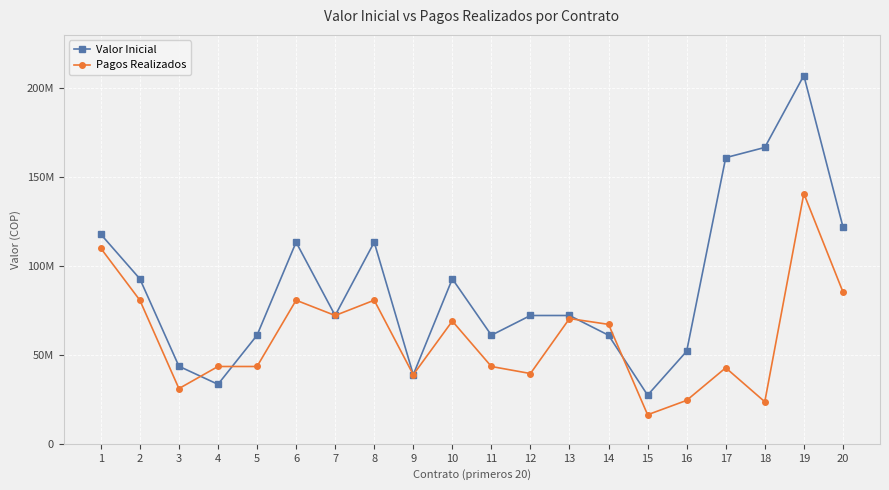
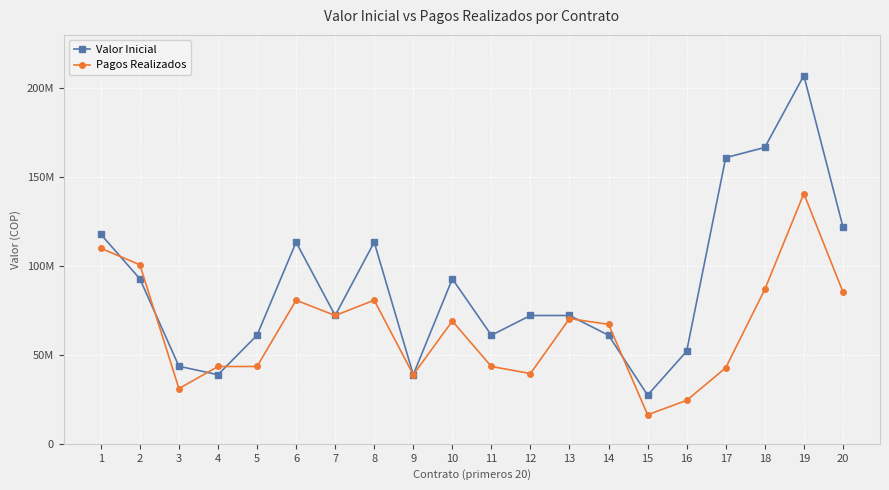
Pagos Realizados, 2: 81000000 -> 101000000
Valor Inicial, 4: 33000000 -> 39000000
Pagos Realizados, 18: 24000000 -> 87000000
